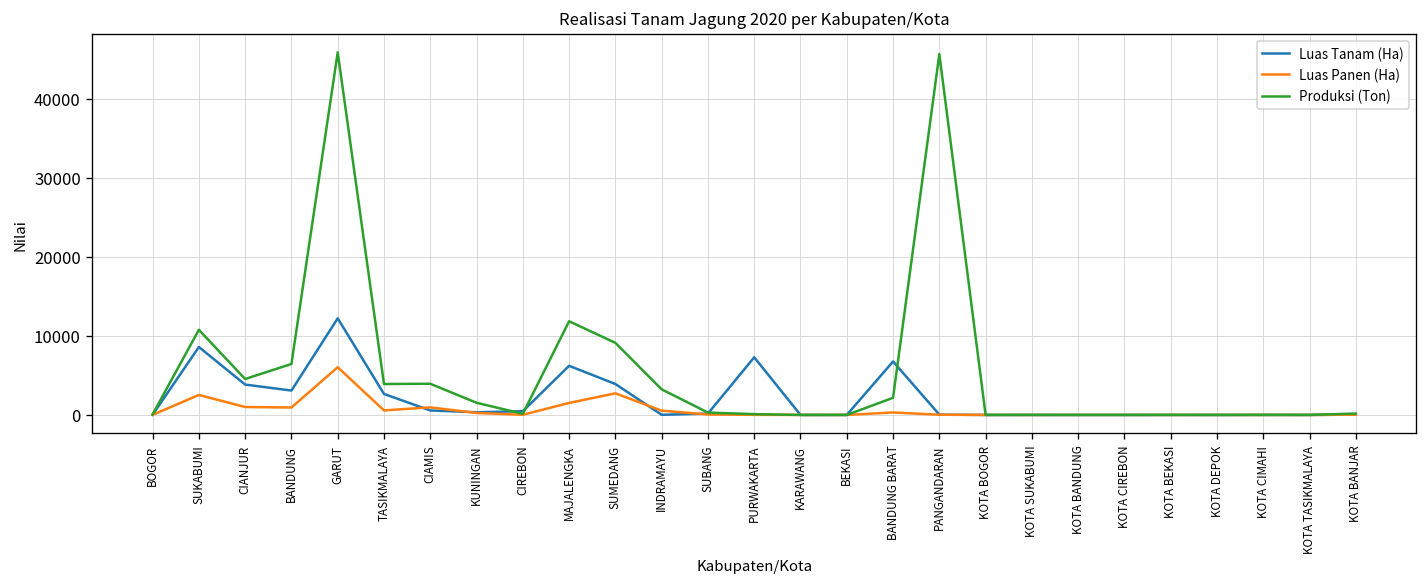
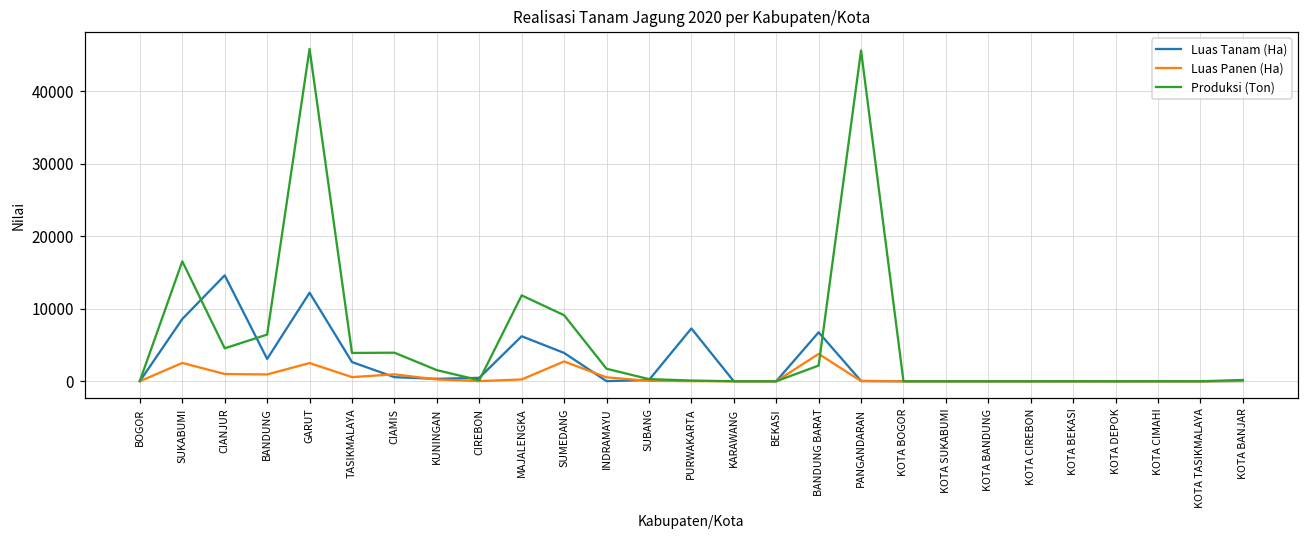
Produksi (Ton), SUKABUMI: 11000 -> 17000
Luas Tanam (Ha), CIANJUR: 4000 -> 15000
Luas Panen (Ha), GARUT: 6000 -> 3000
Luas Panen (Ha), MAJALENGKA: 2000 -> 0
Produksi (Ton), INDRAMAYU: 3000 -> 2000
Luas Panen (Ha), BANDUNG BARAT: 0 -> 4000
